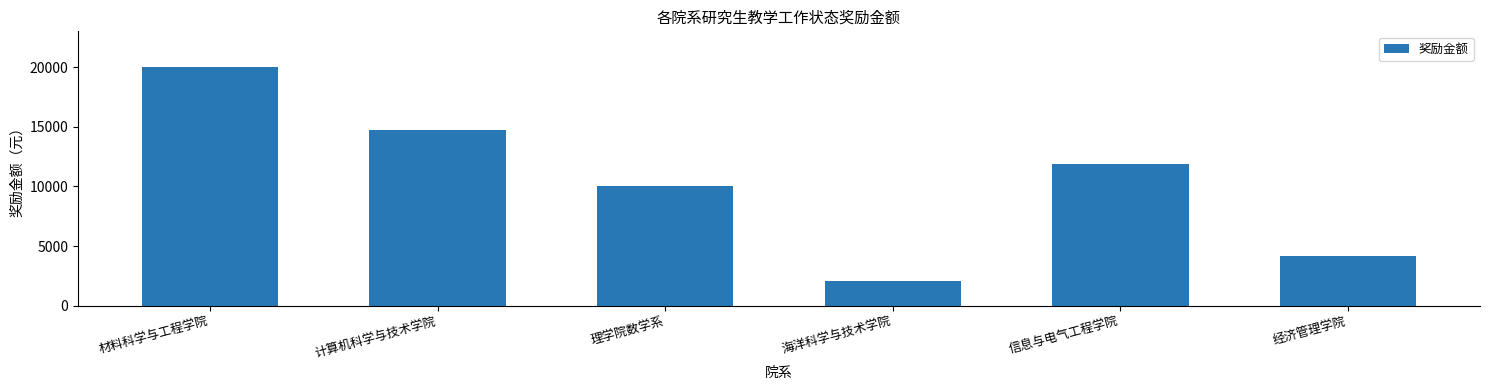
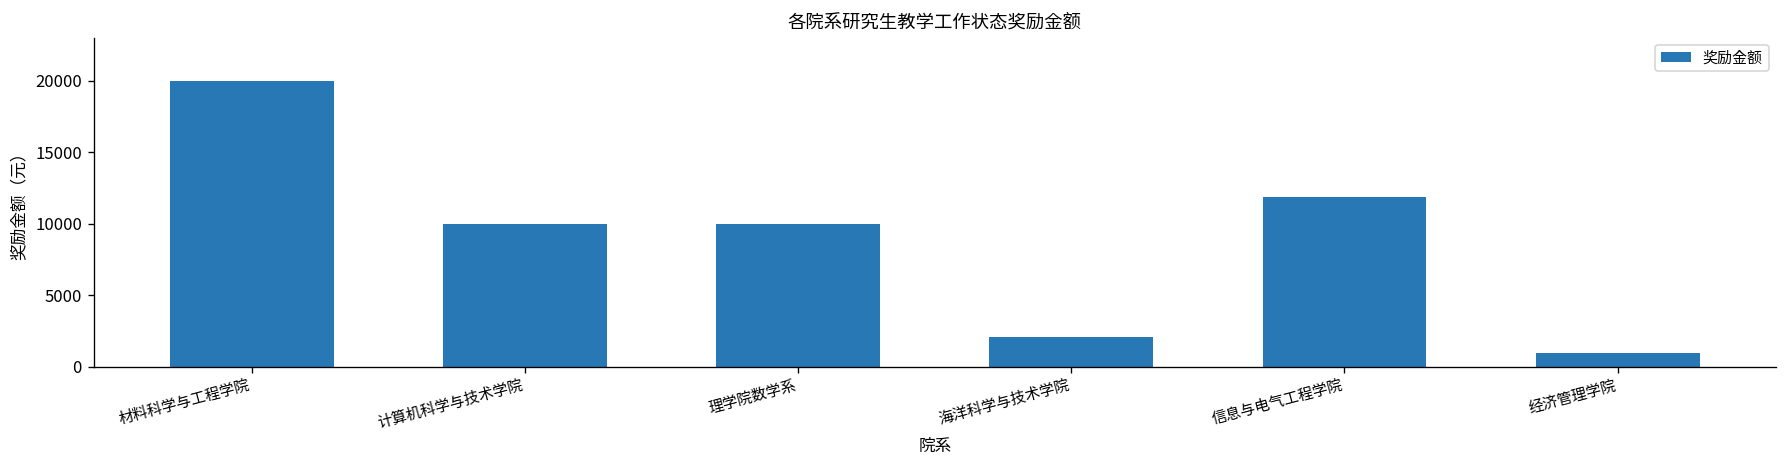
计算机科学与技术学院: 14700 -> 10000
经济管理学院: 4200 -> 1000
